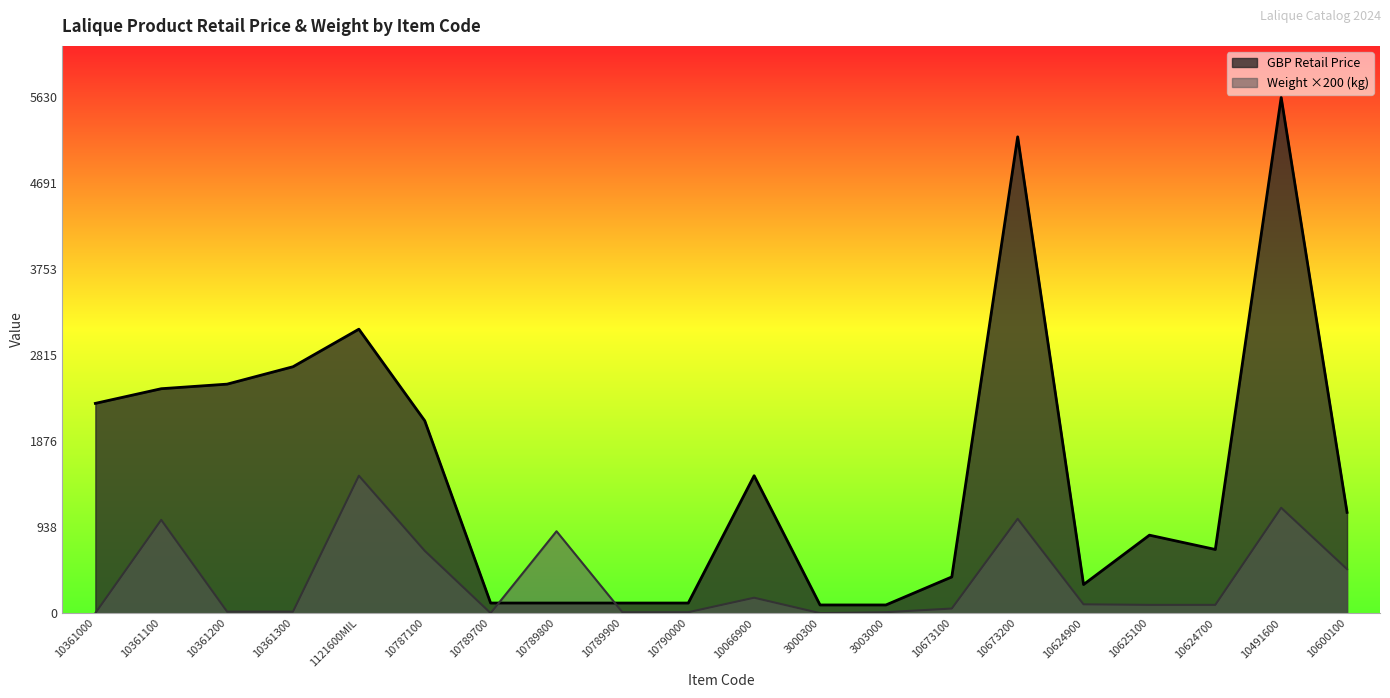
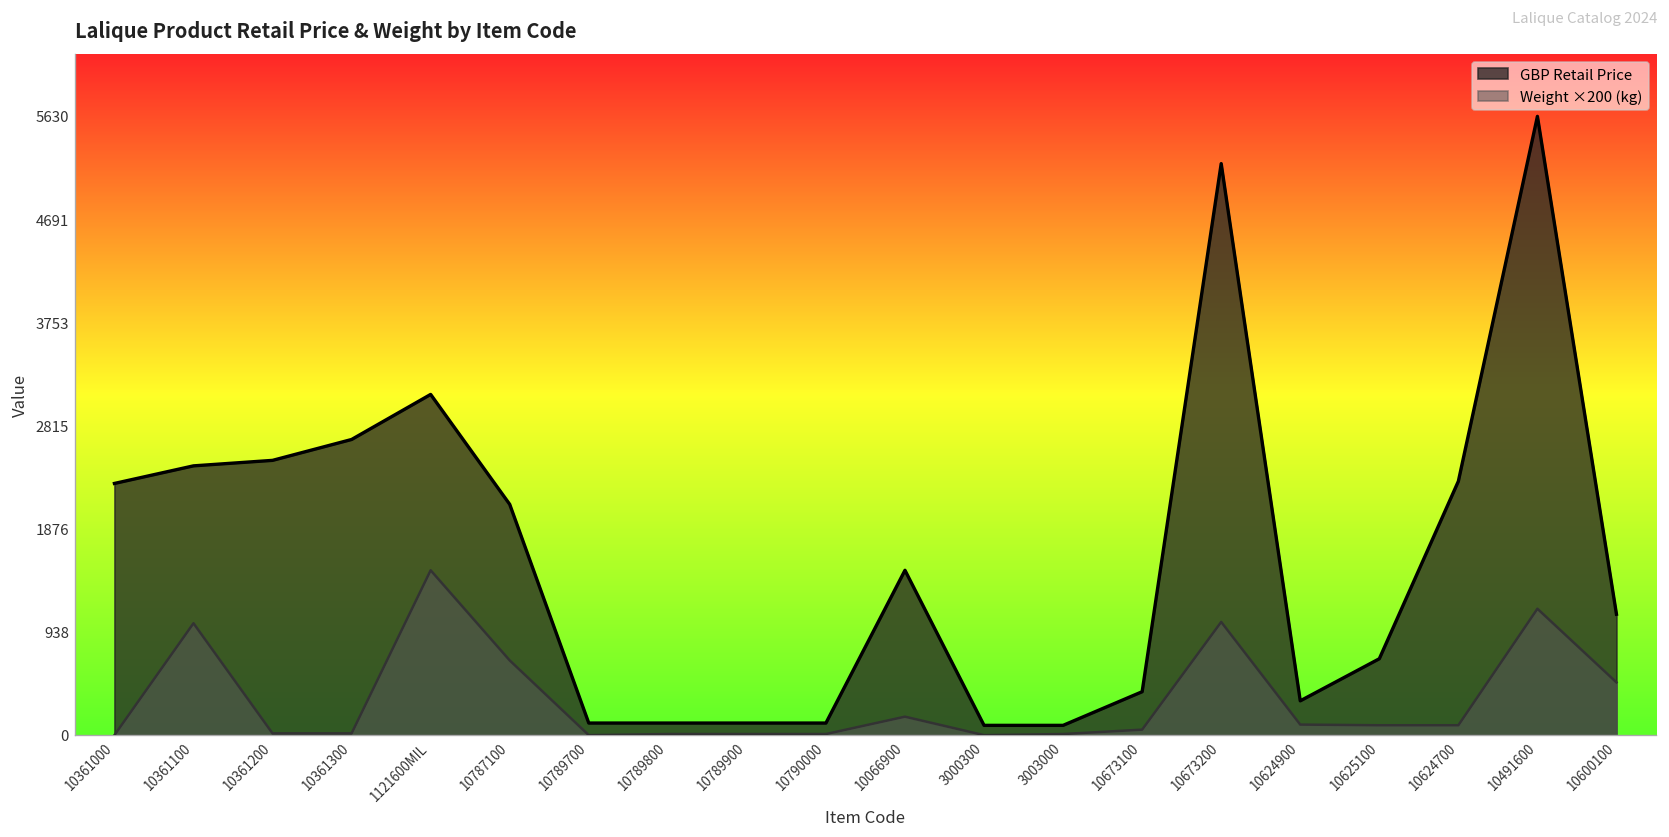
Weight ×200 (kg), 10789800: 900 -> 0
GBP Retail Price, 10625100: 900 -> 700
GBP Retail Price, 10624700: 700 -> 2300
